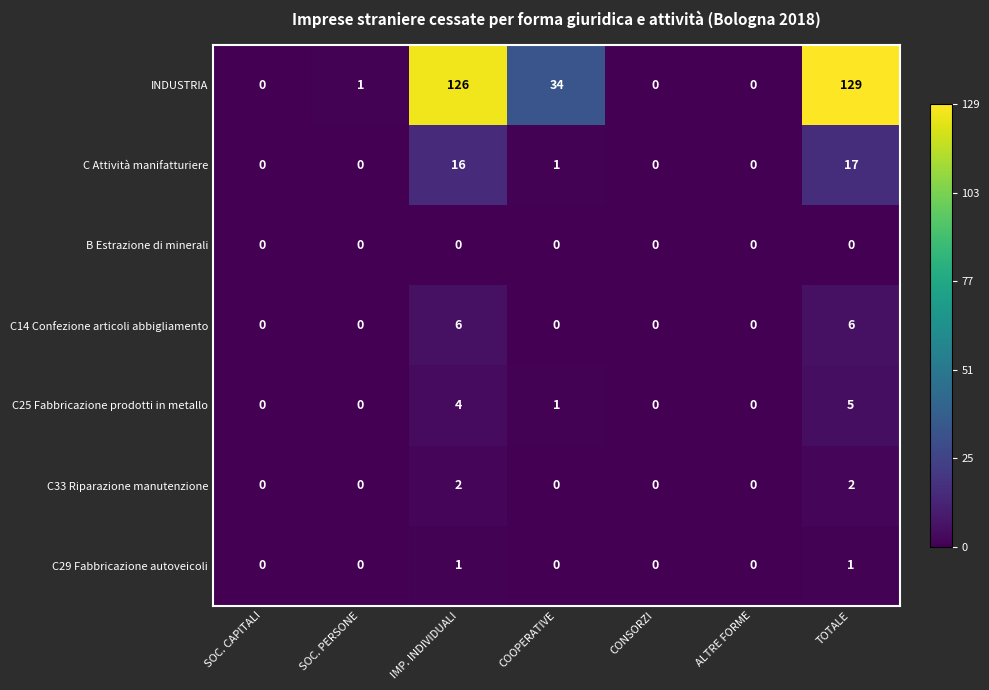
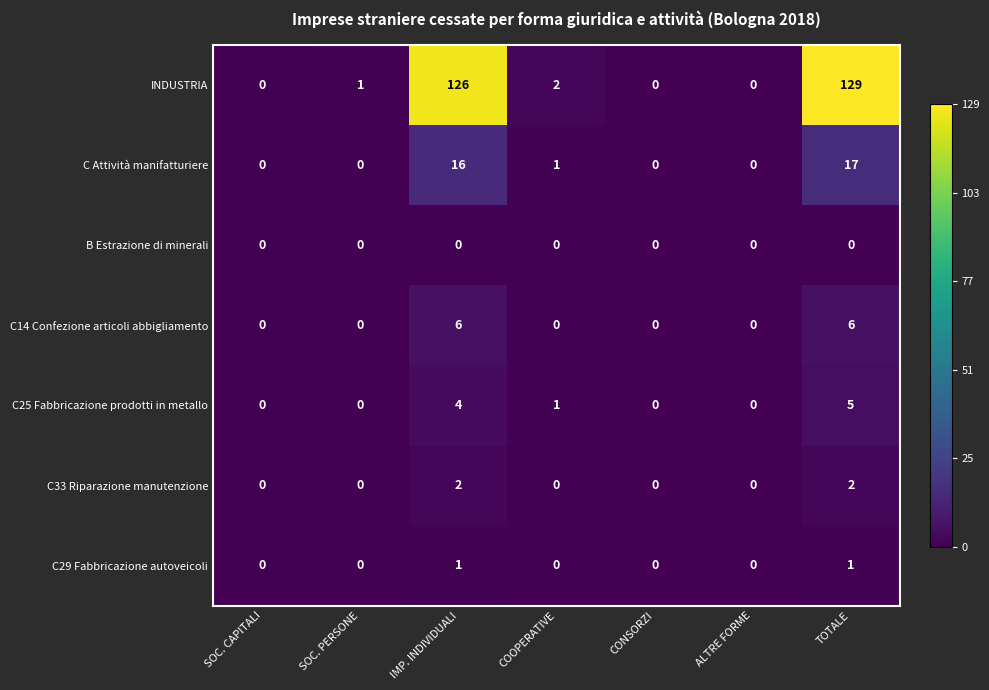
INDUSTRIA, COOPERATIVE: 34 -> 2
